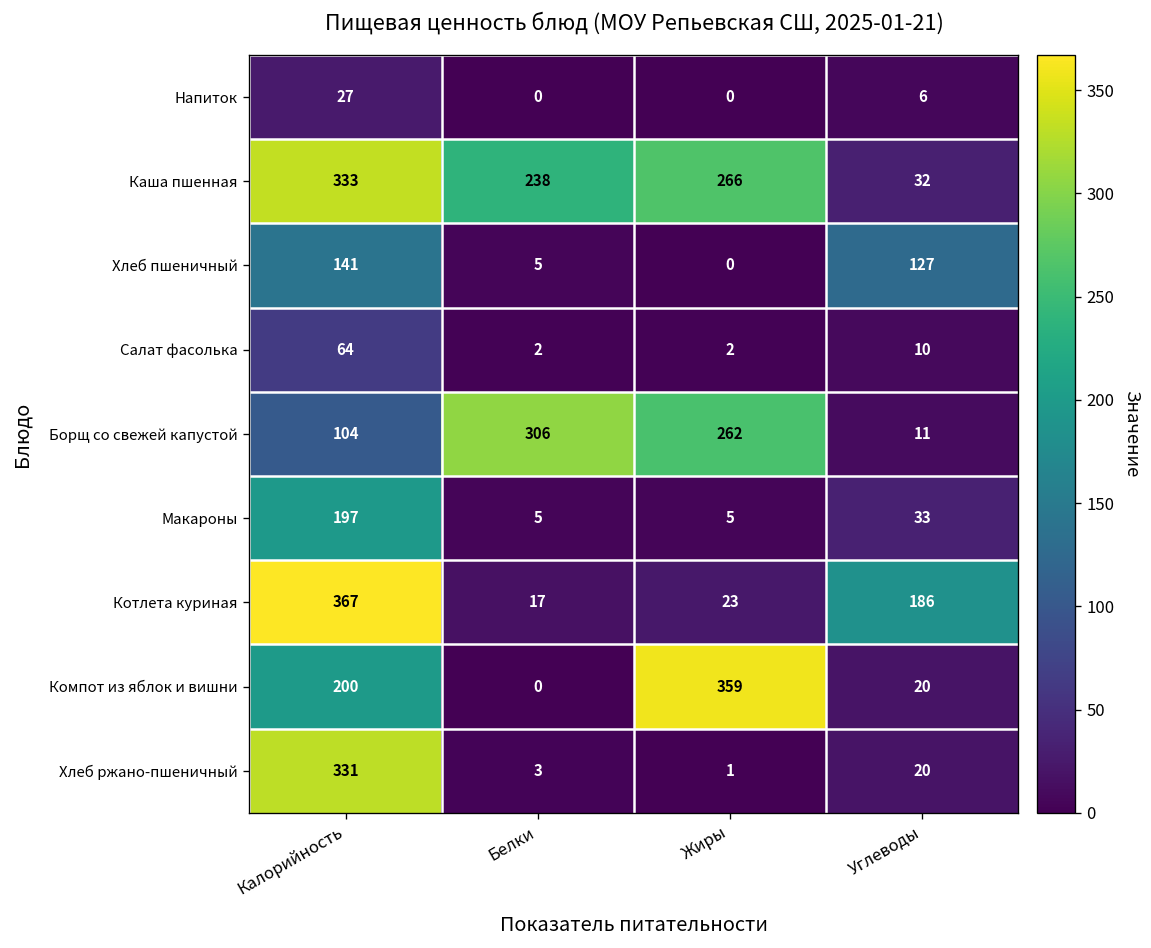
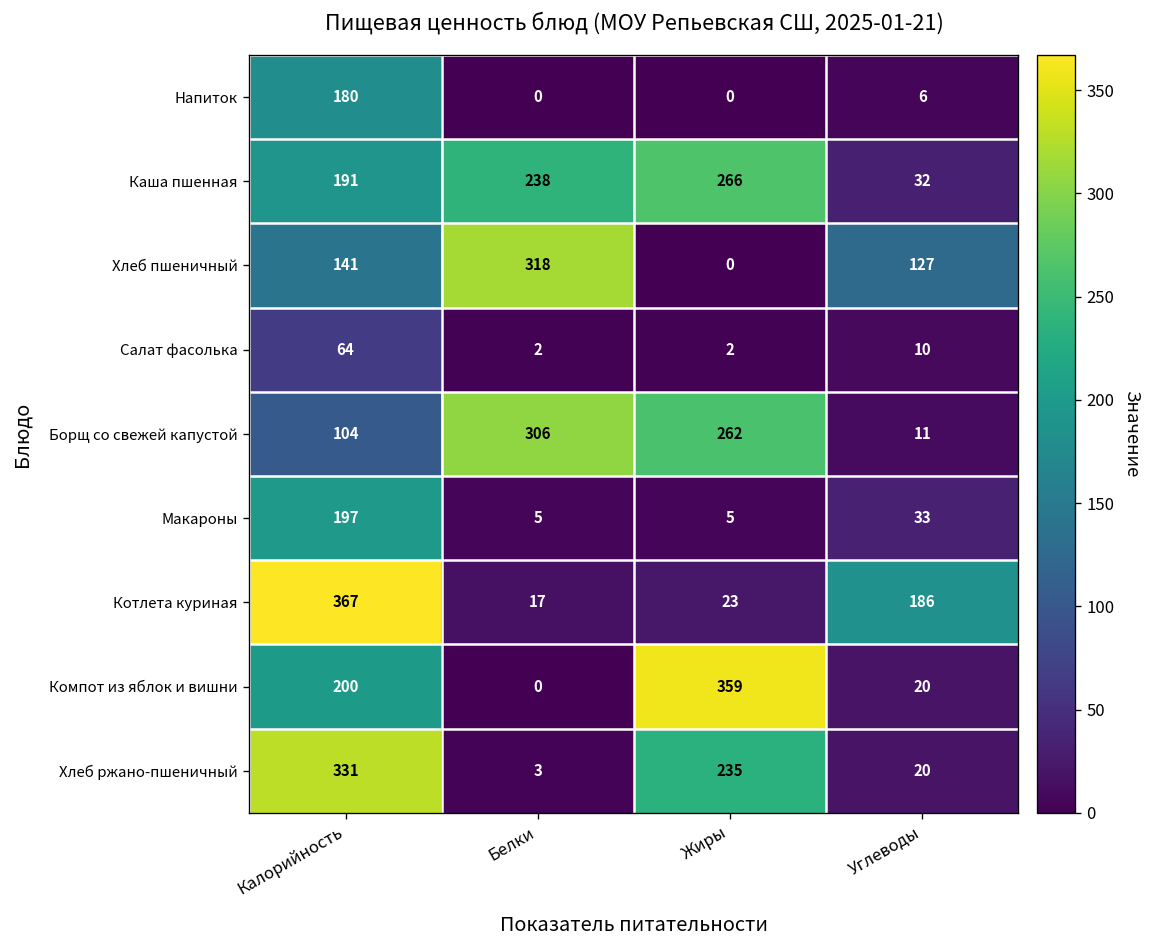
Напиток, Калорийность: 27 -> 180
Каша пшенная, Калорийность: 333 -> 191
Хлеб пшеничный, Белки: 5 -> 318
Хлеб ржано-пшеничный, Жиры: 1 -> 235
